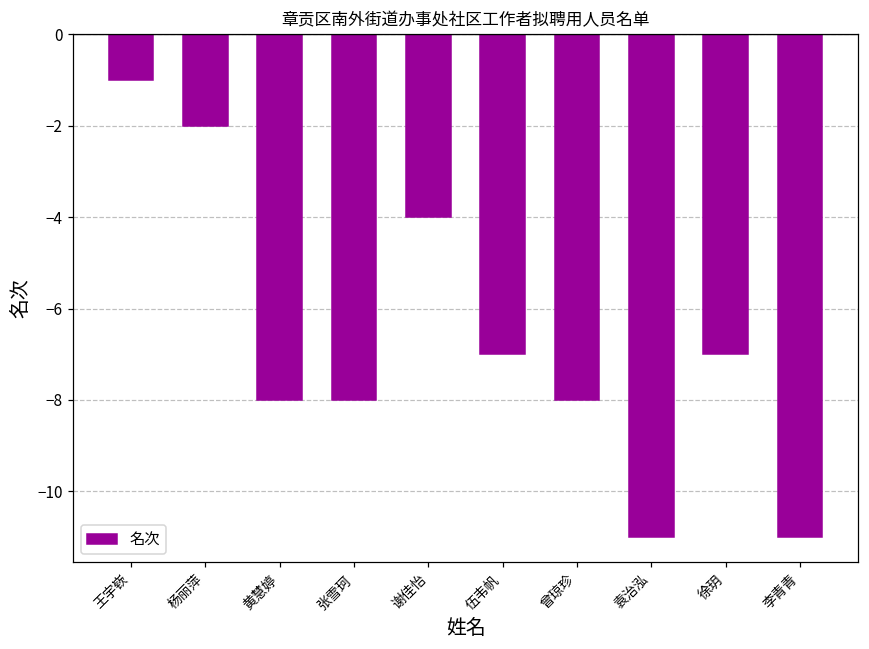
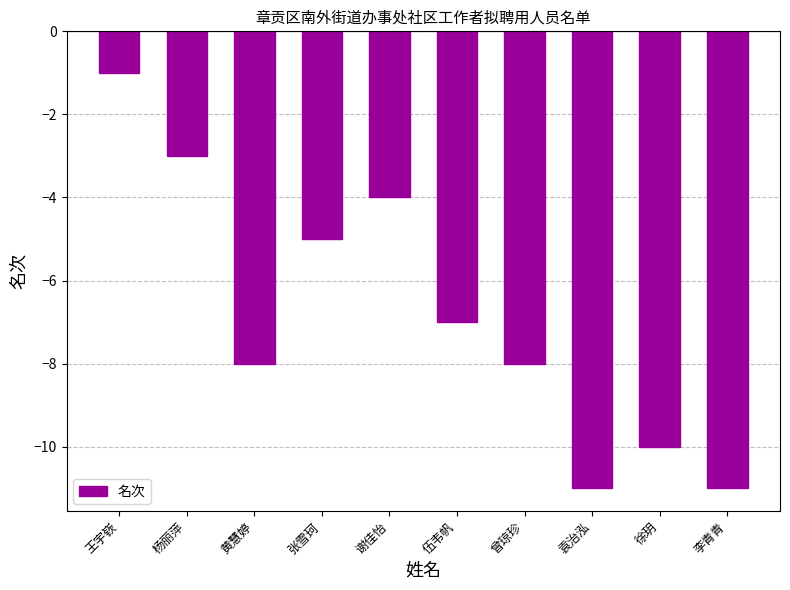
杨丽萍: -2.0 -> -3.0
张雪珂: -8.0 -> -5.0
徐玥: -7.0 -> -10.0
